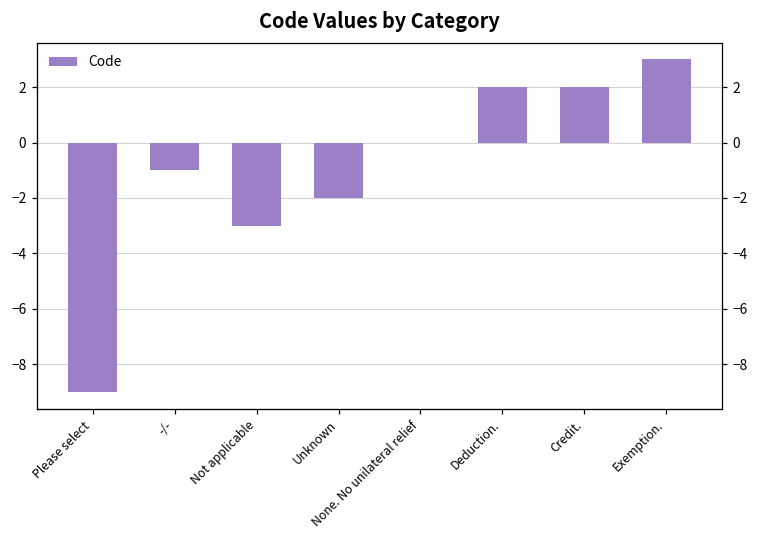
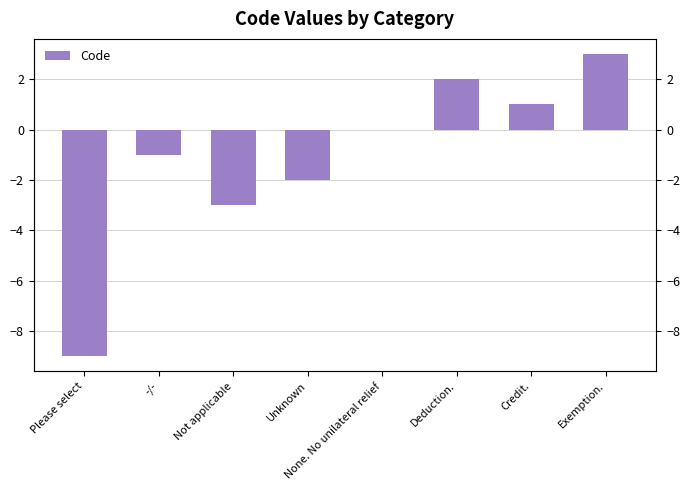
Credit.: 2 -> 1
